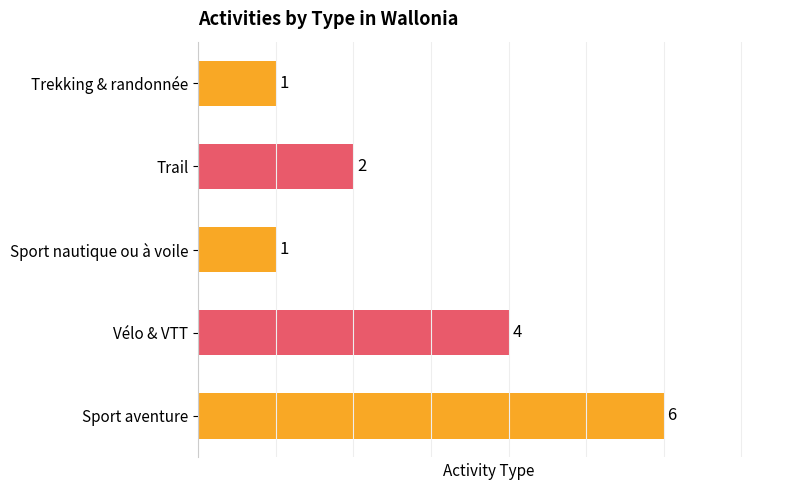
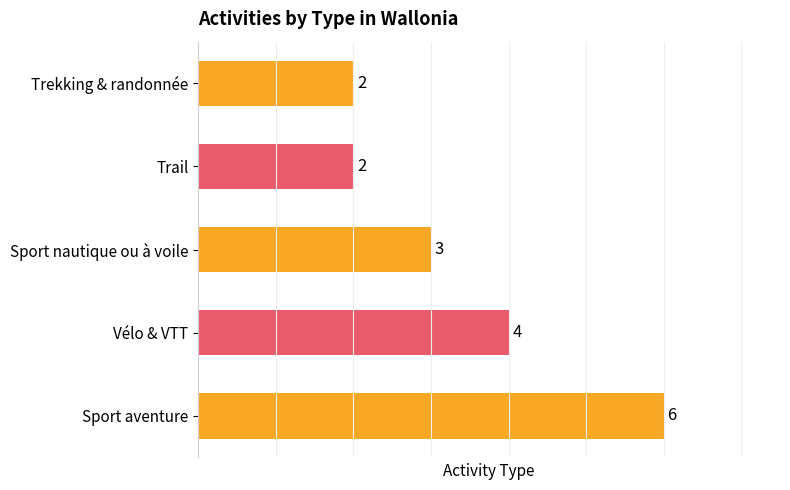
Trekking & randonnée: 1 -> 2
Sport nautique ou à voile: 1 -> 3
